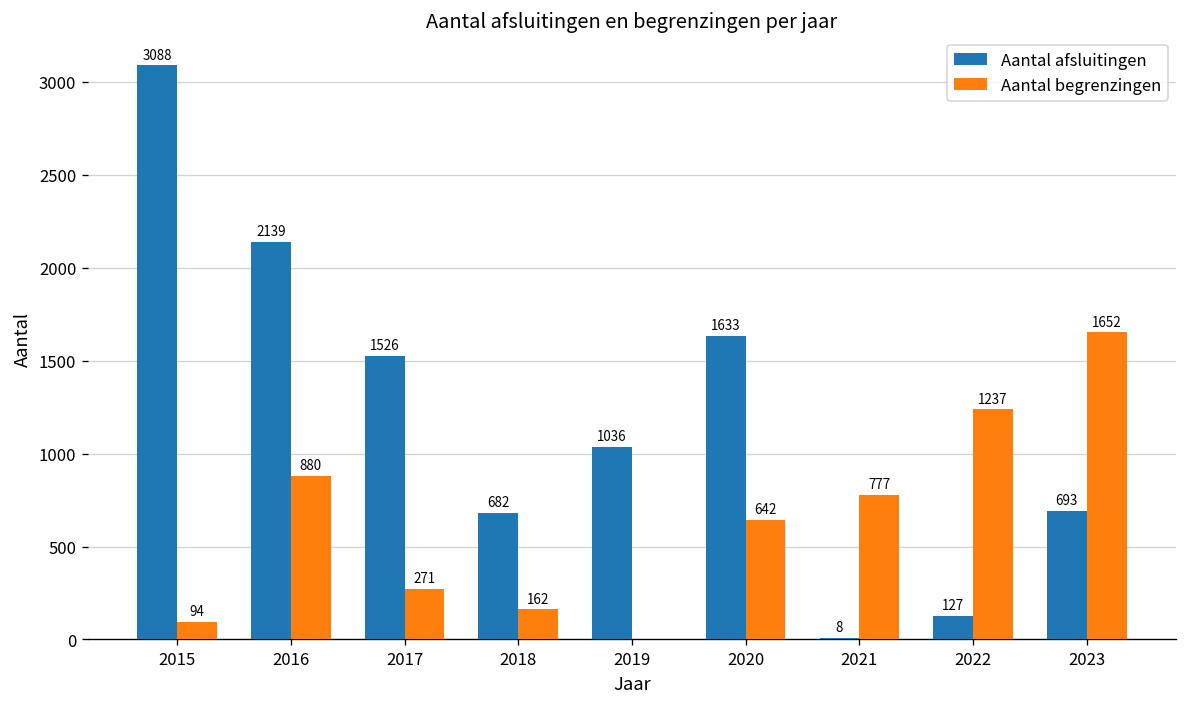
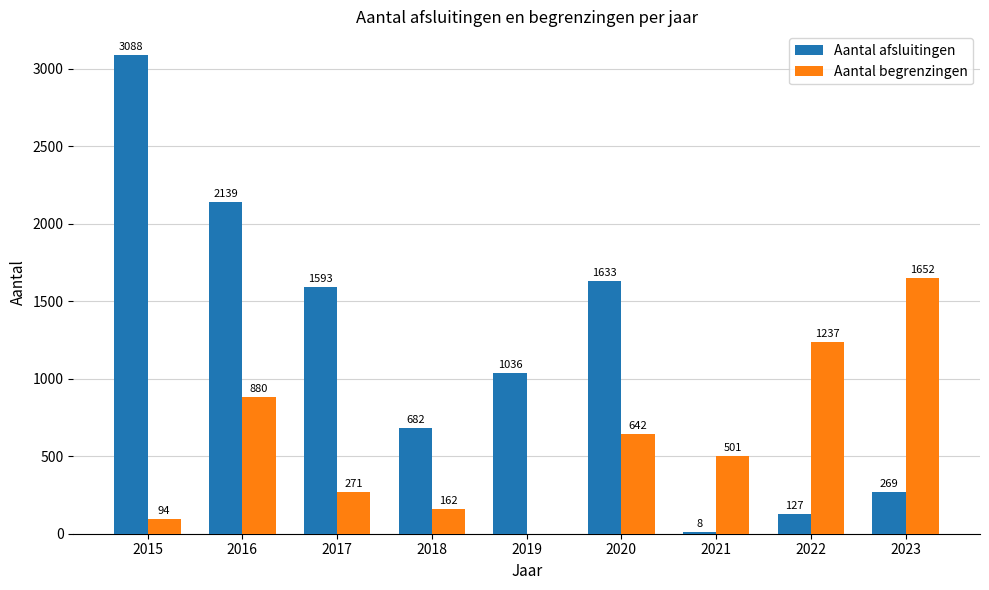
Aantal afsluitingen, 2017: 1526 -> 1593
Aantal begrenzingen, 2021: 777 -> 501
Aantal afsluitingen, 2023: 693 -> 269
